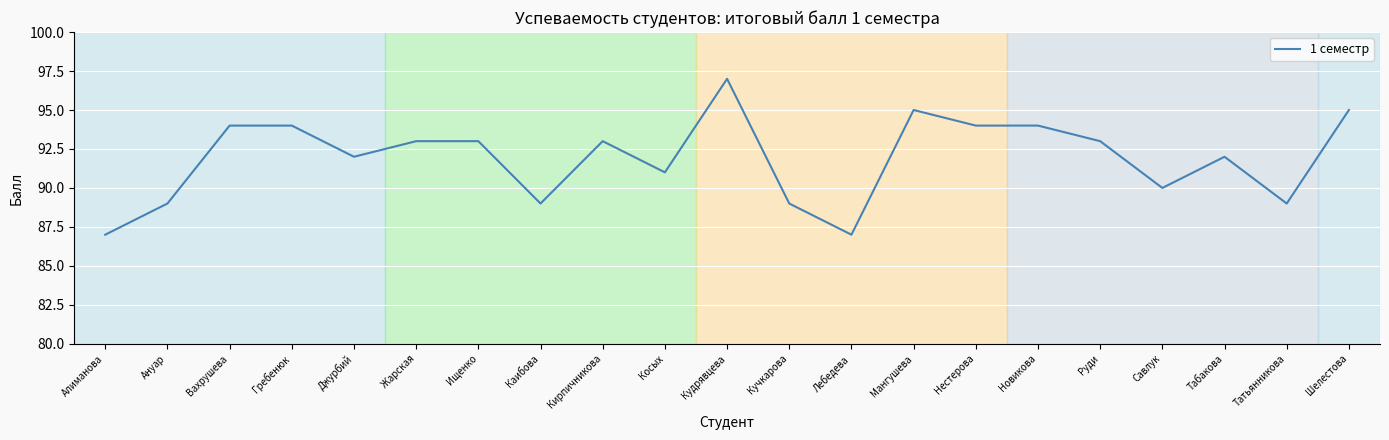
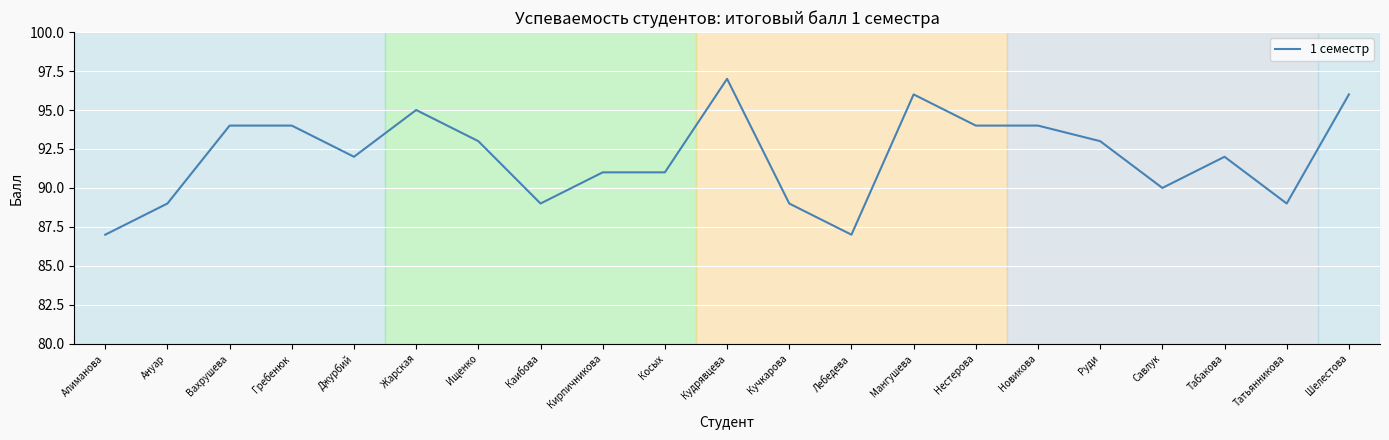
Жарская: 93 -> 95
Кирпичникова: 93 -> 91
Мангушева: 95 -> 96
Шелестова: 95 -> 96
